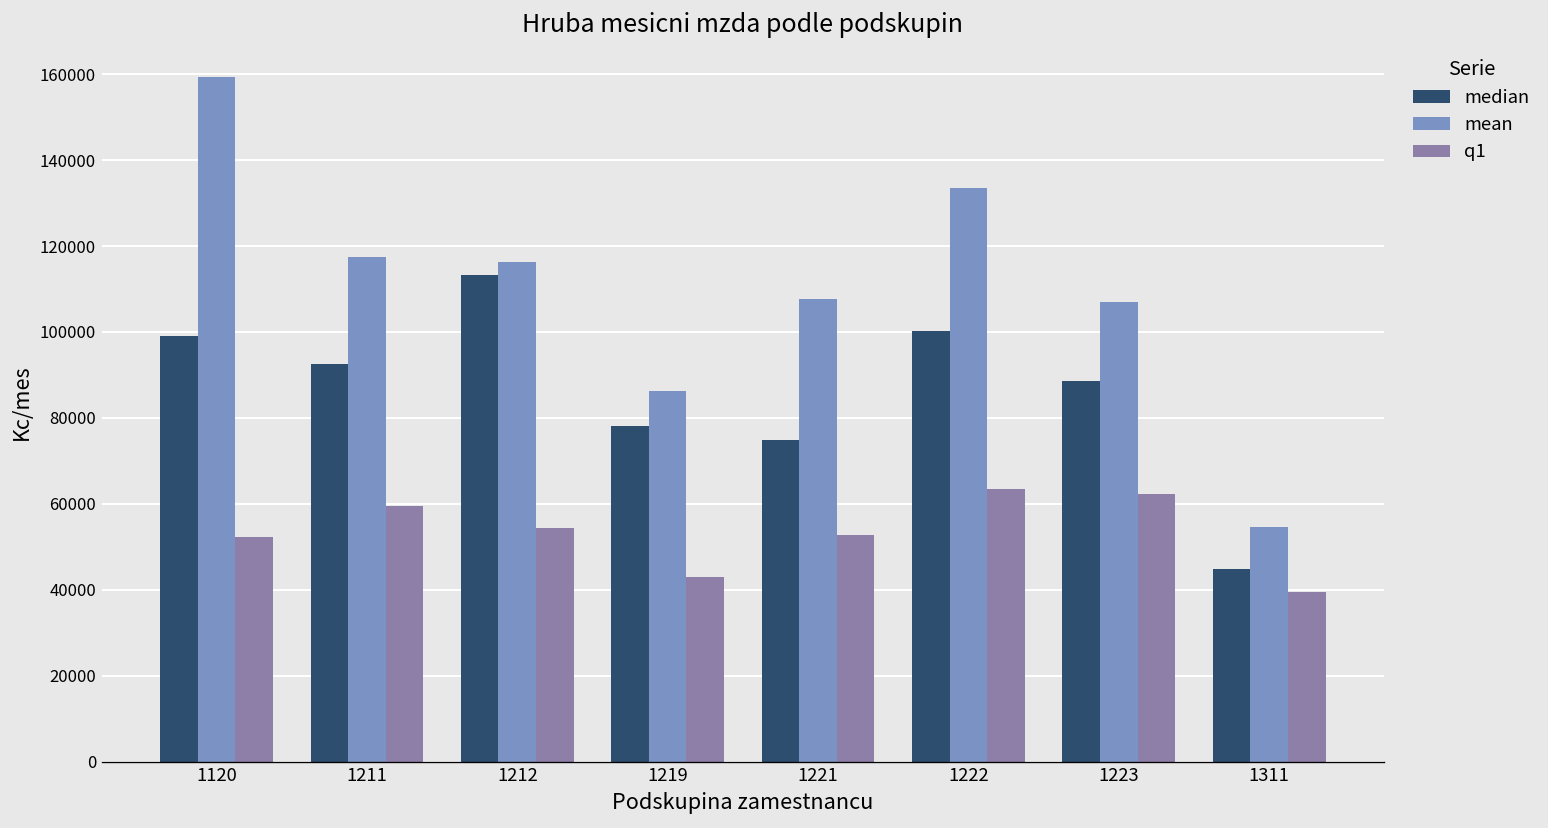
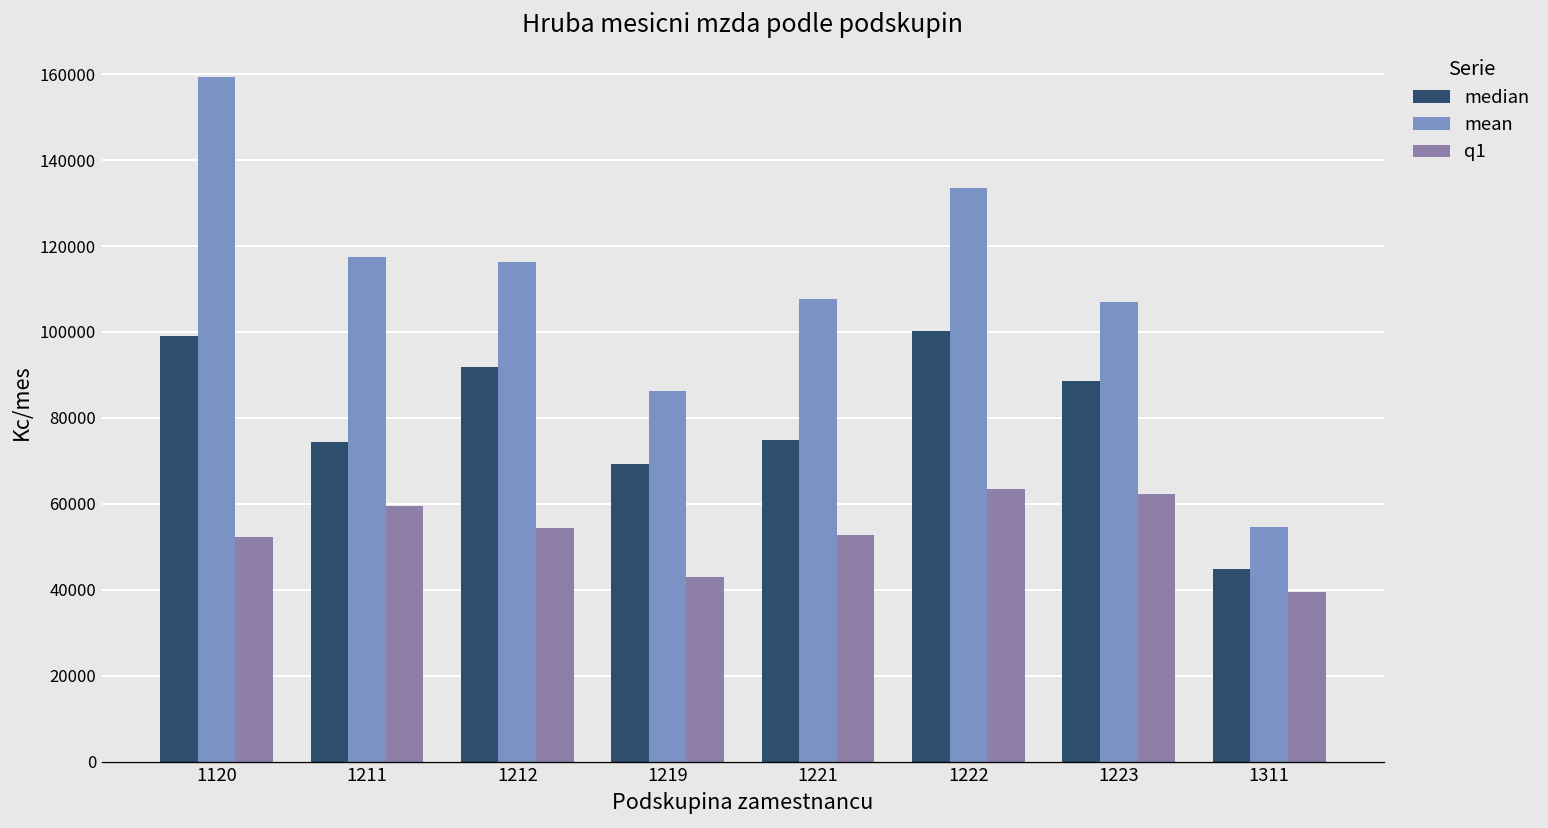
median, 1211: 92000 -> 74000
median, 1212: 113000 -> 92000
median, 1219: 78000 -> 69000
